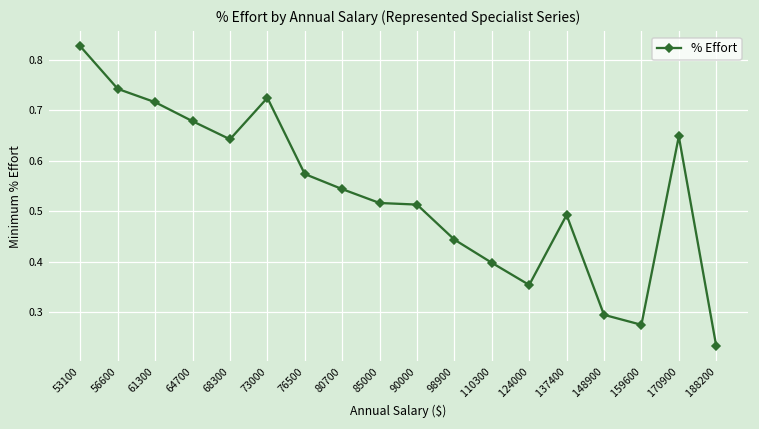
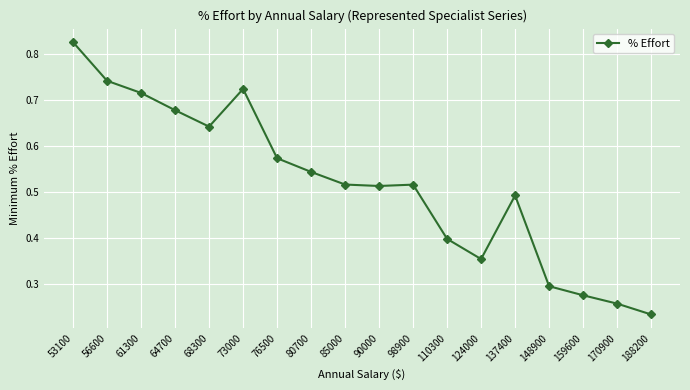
98900: 0.44 -> 0.52
170900: 0.65 -> 0.26
